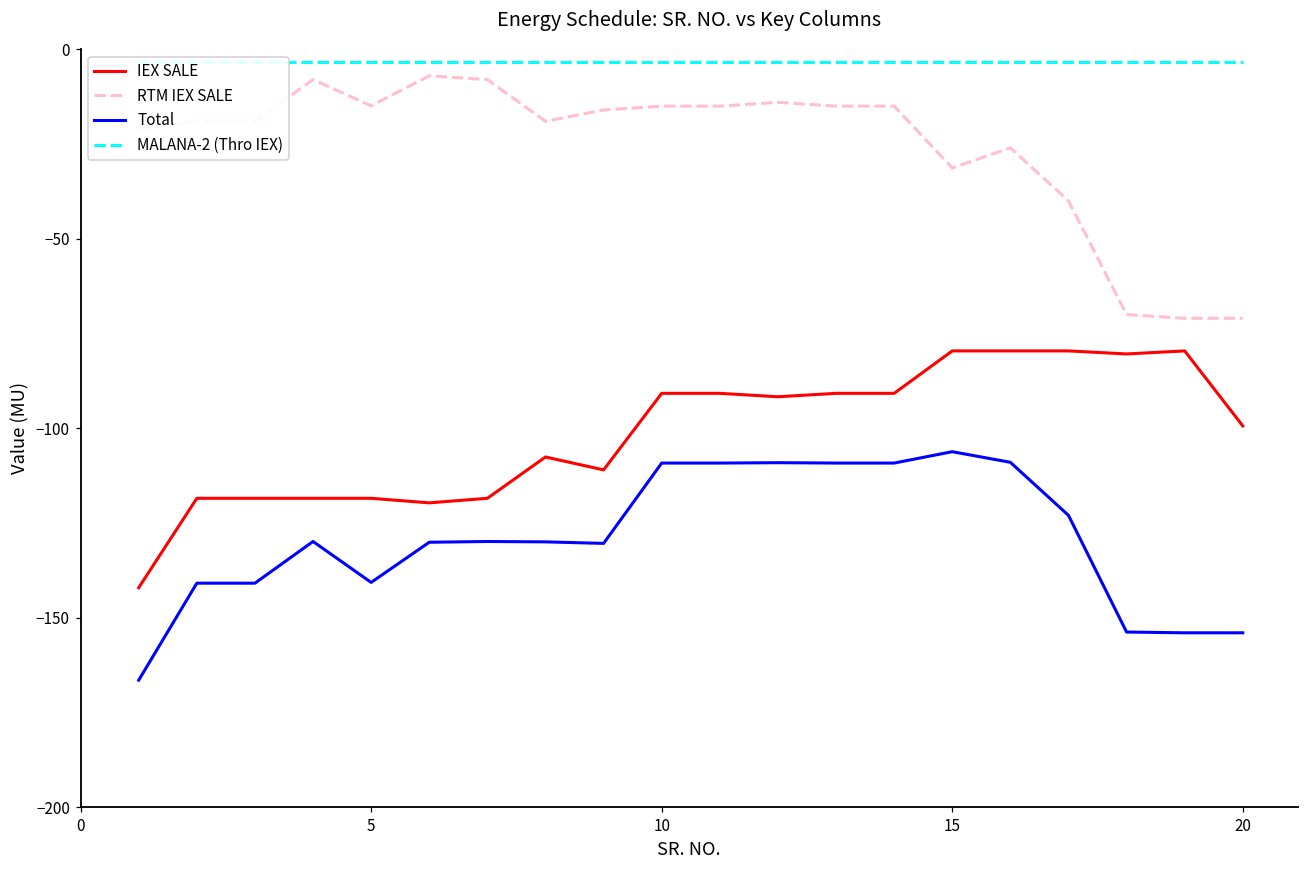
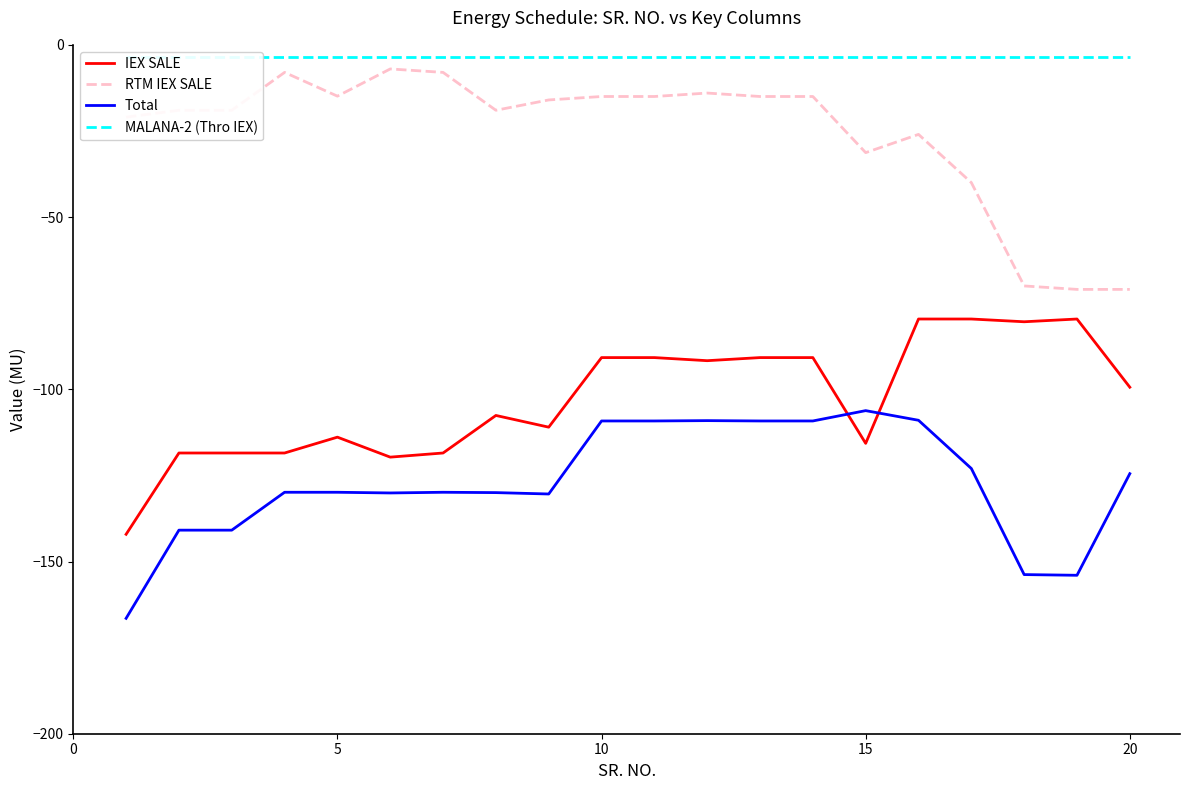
IEX SALE, 5: -119 -> -114
Total, 5: -141 -> -130
IEX SALE, 15: -80 -> -116
Total, 20: -154 -> -125
